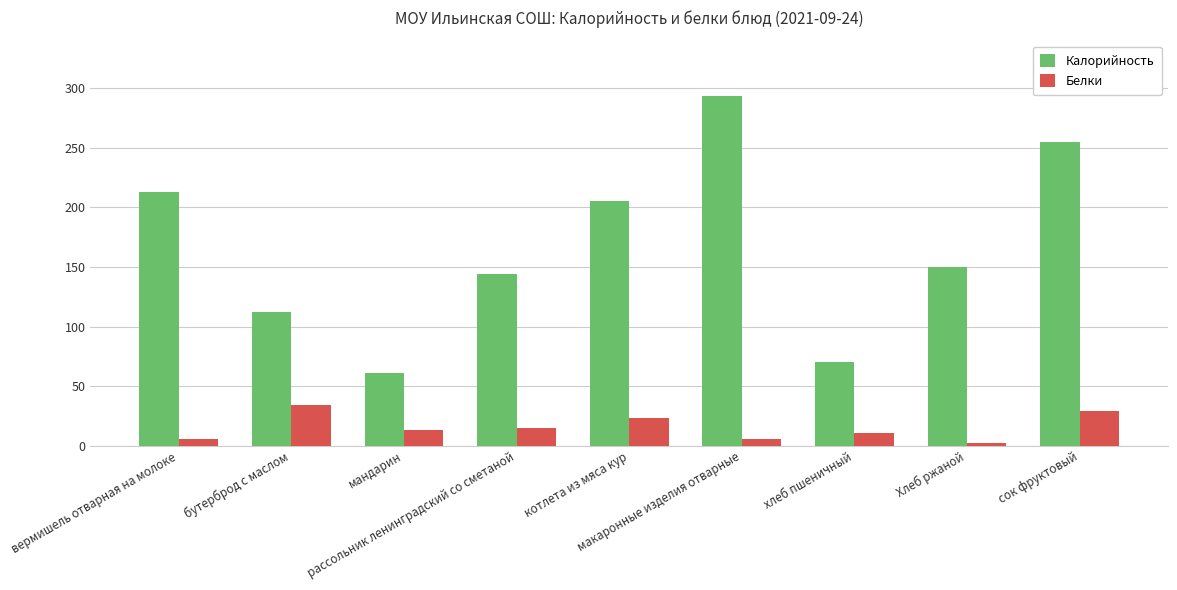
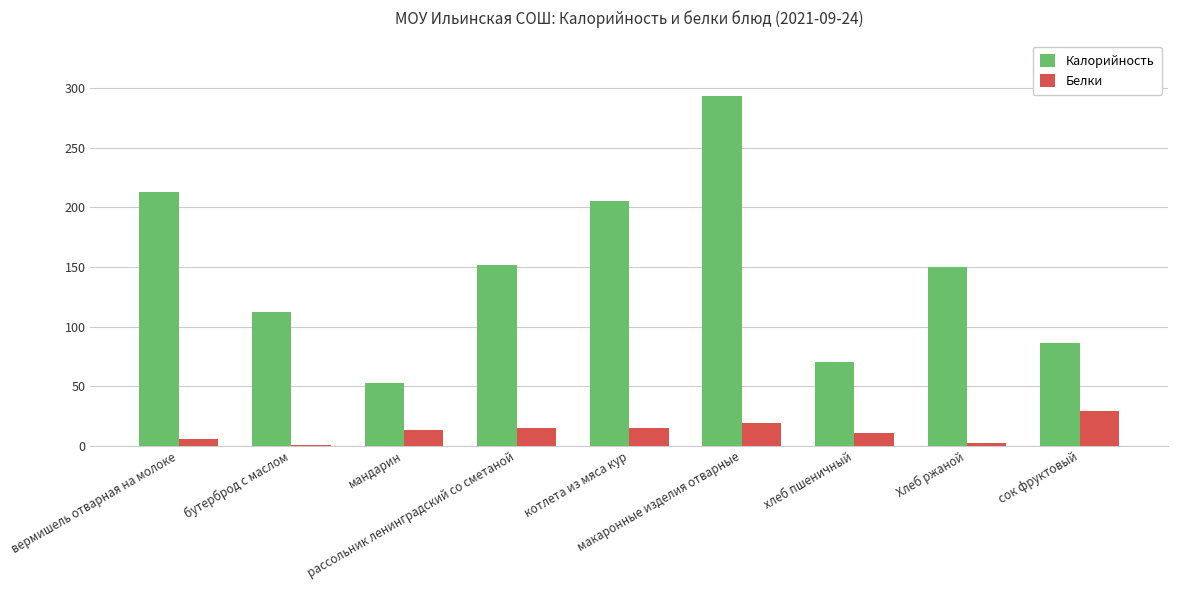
Белки, бутерброд с маслом: 34 -> 1
Калорийность, мандарин: 61 -> 53
Калорийность, рассольник ленинградский со сметаной: 144 -> 152
Белки, котлета из мяса кур: 23 -> 15
Белки, макаронные изделия отварные: 6 -> 19
Калорийность, сок фруктовый: 255 -> 86
